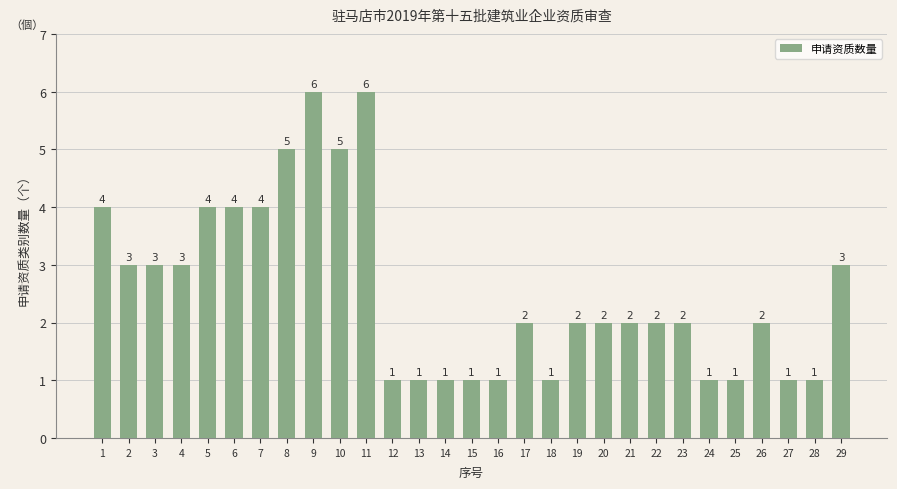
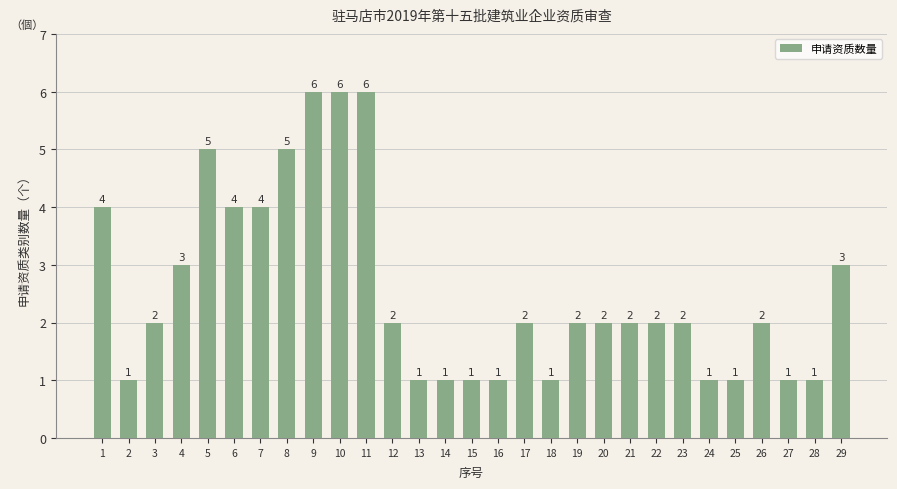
2: 3 -> 1
3: 3 -> 2
5: 4 -> 5
10: 5 -> 6
12: 1 -> 2
